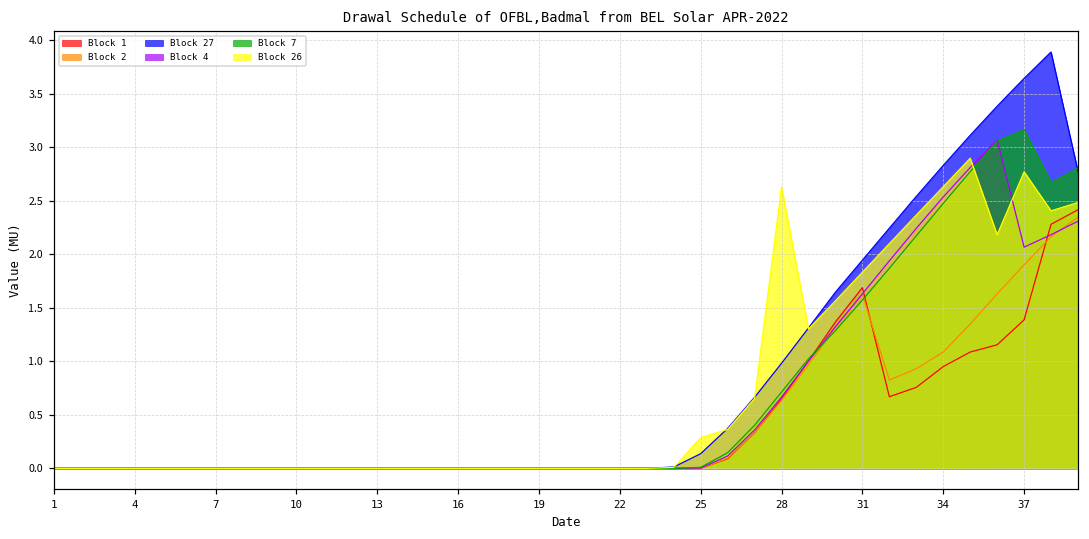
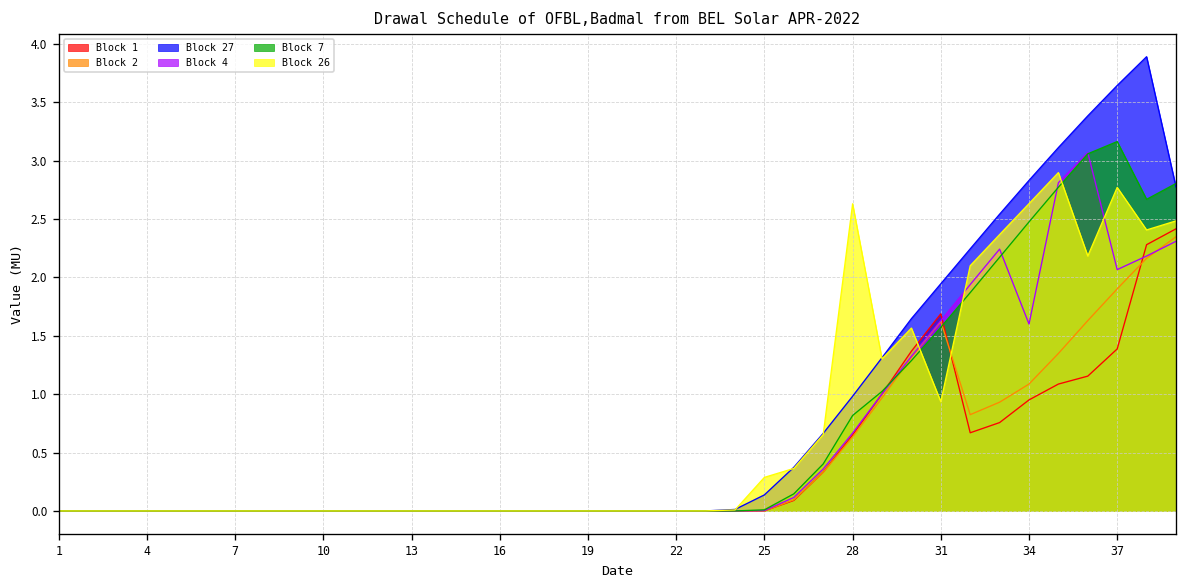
Block 7, 28: 0.7 -> 0.8
Block 26, 31: 1.8 -> 0.9
Block 4, 34: 2.5 -> 1.6
